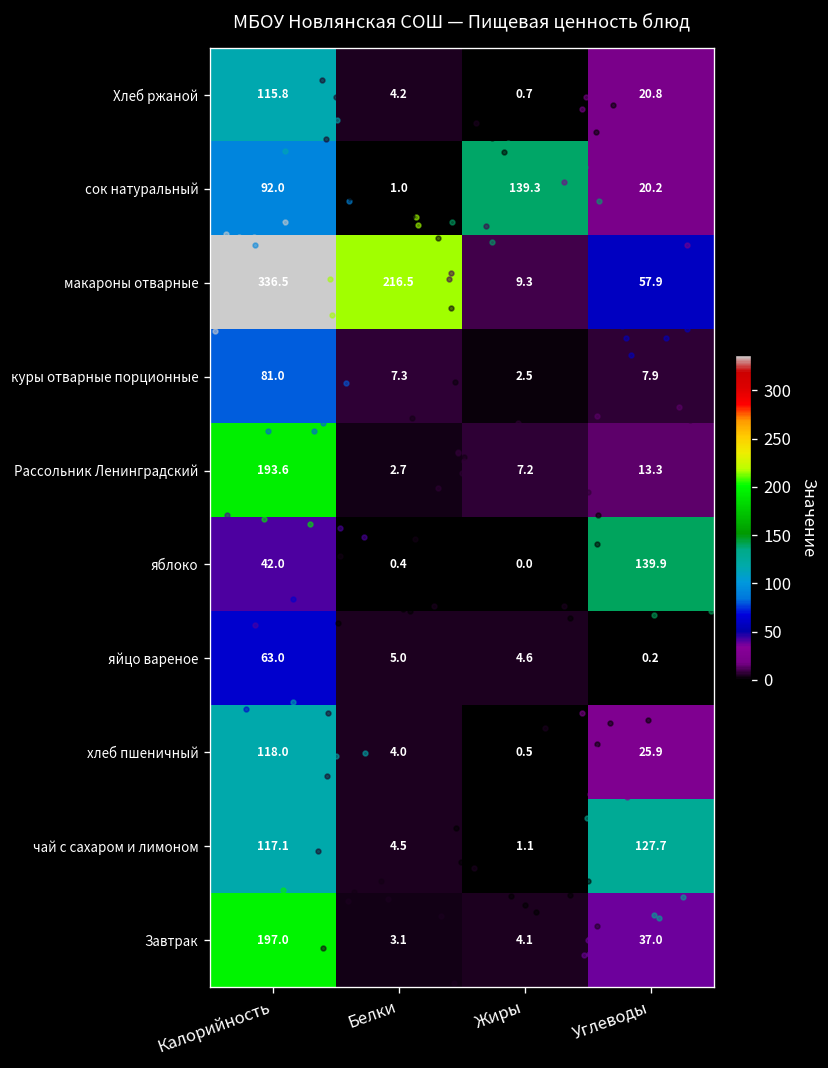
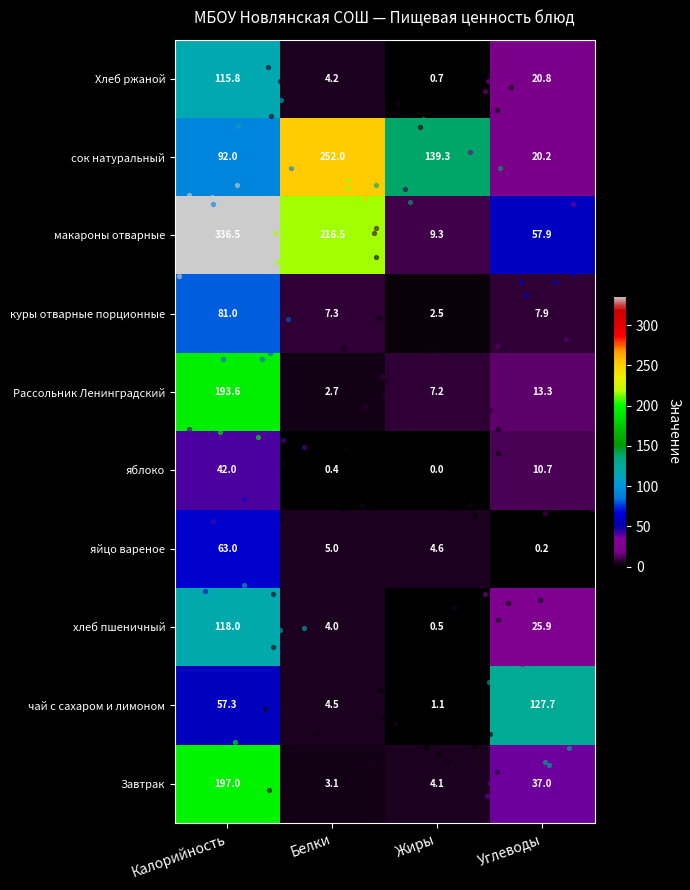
сок натуральный, Белки: 1.0 -> 252.0
яблоко, Углеводы: 139.9 -> 10.7
чай с сахаром и лимоном, Калорийность: 117.1 -> 57.3
